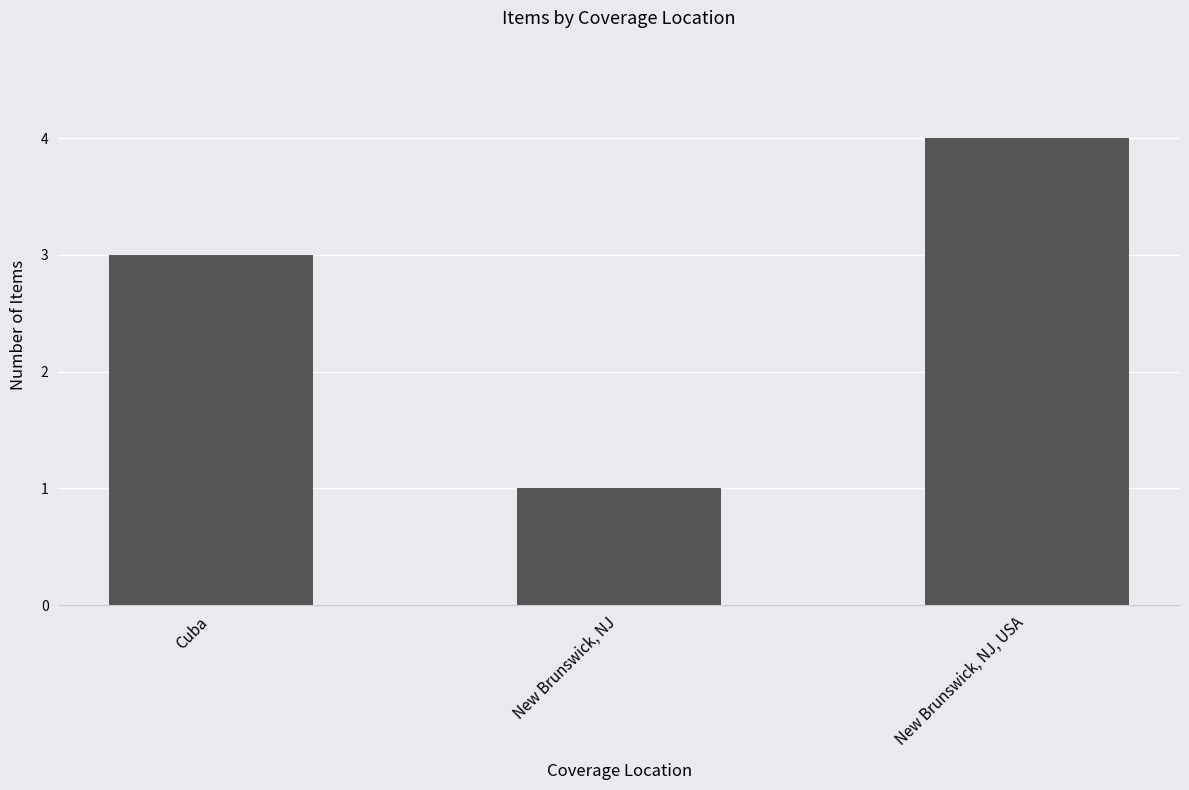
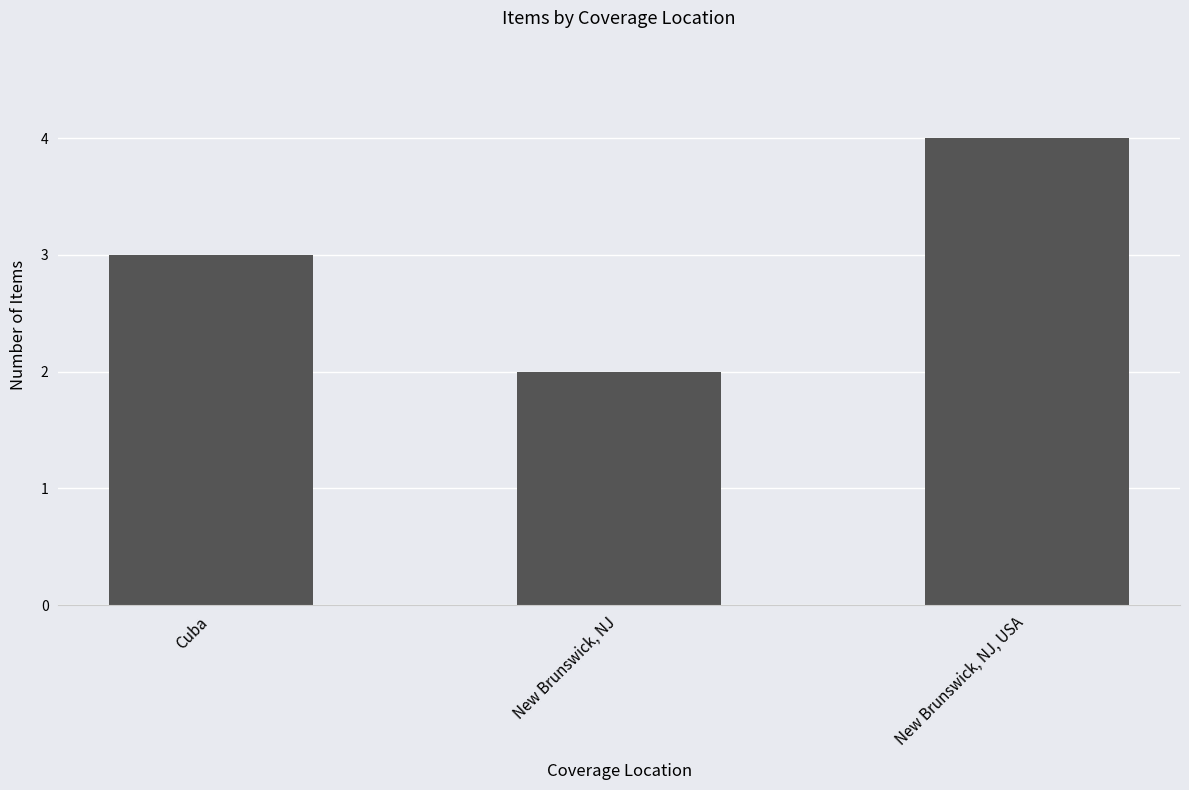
New Brunswick, NJ: 1 -> 2
